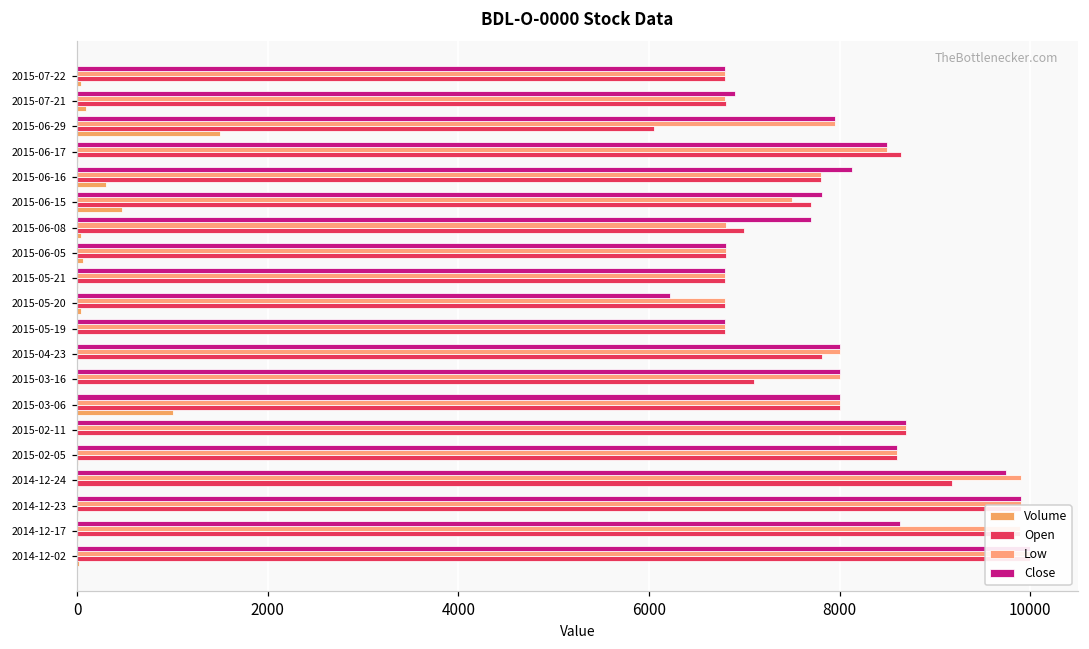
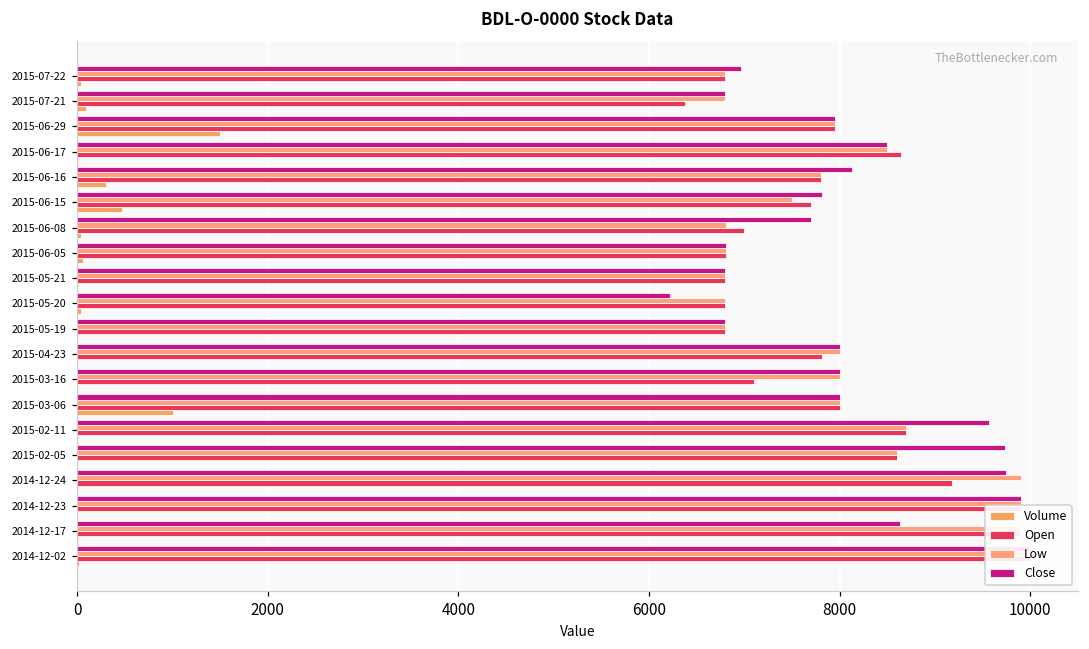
Close, 2015-07-22: 6800 -> 7000
Close, 2015-07-21: 6900 -> 6800
Open, 2015-07-21: 6800 -> 6400
Open, 2015-06-29: 6000 -> 8000
Close, 2015-02-11: 8700 -> 9600
Close, 2015-02-05: 8600 -> 9700
